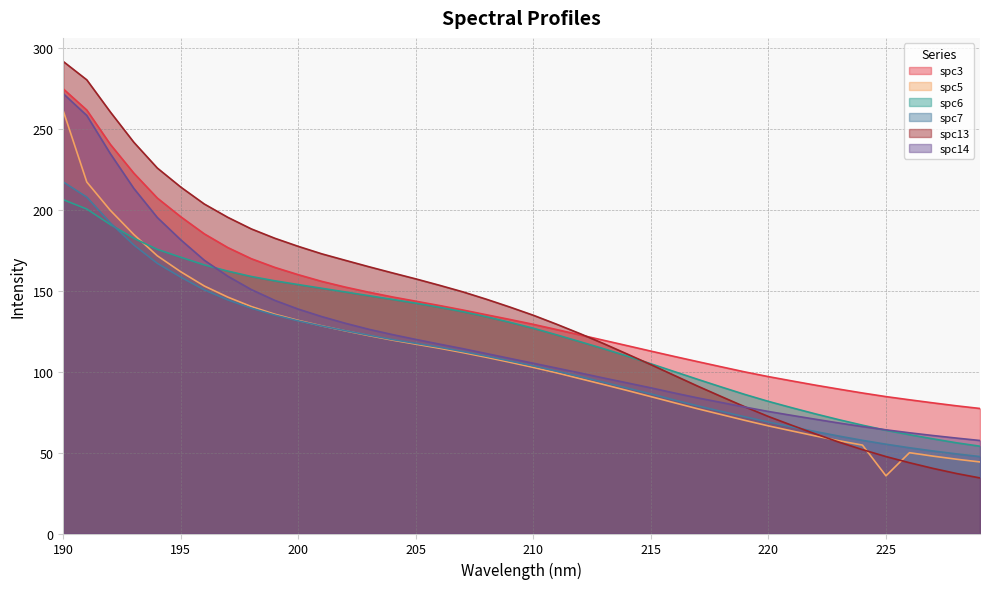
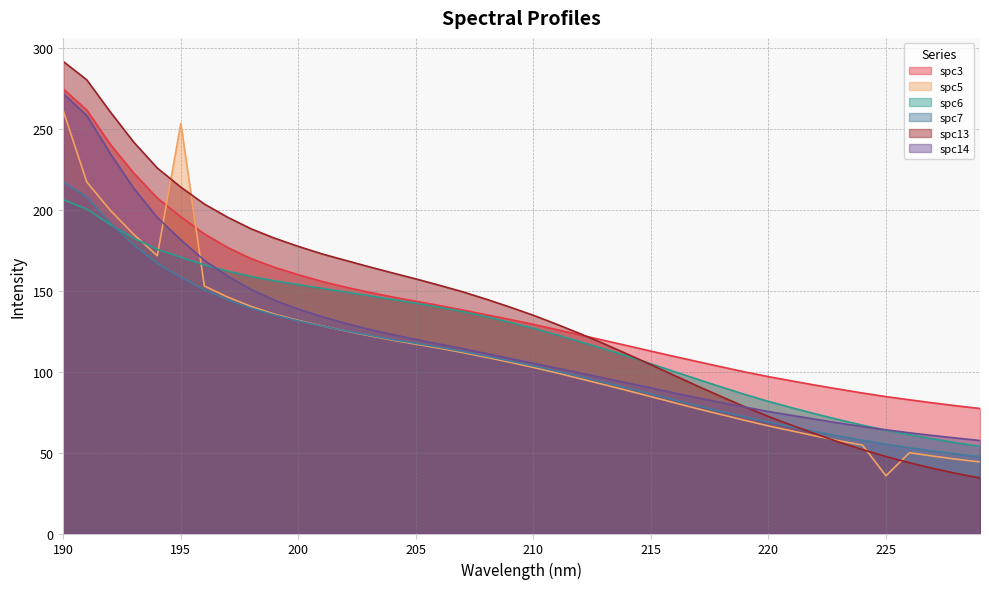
spc5, 195: 162 -> 254
